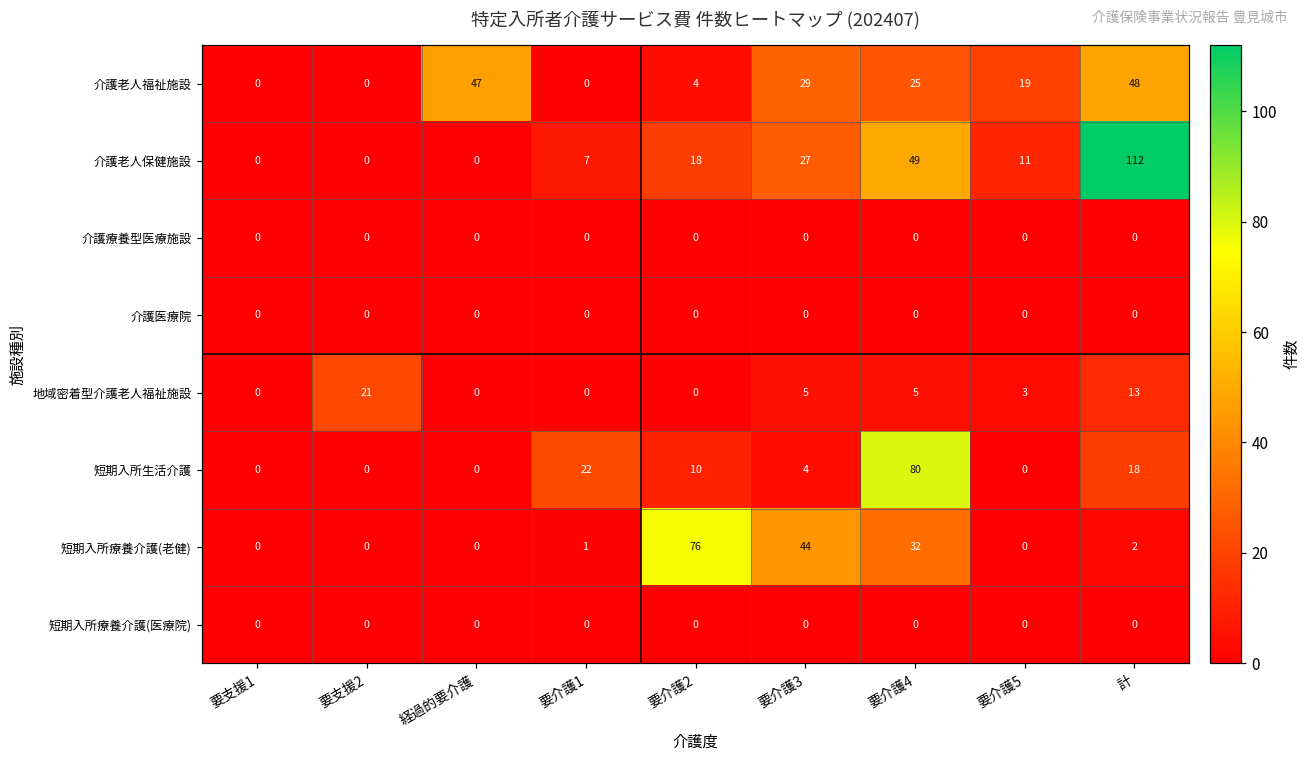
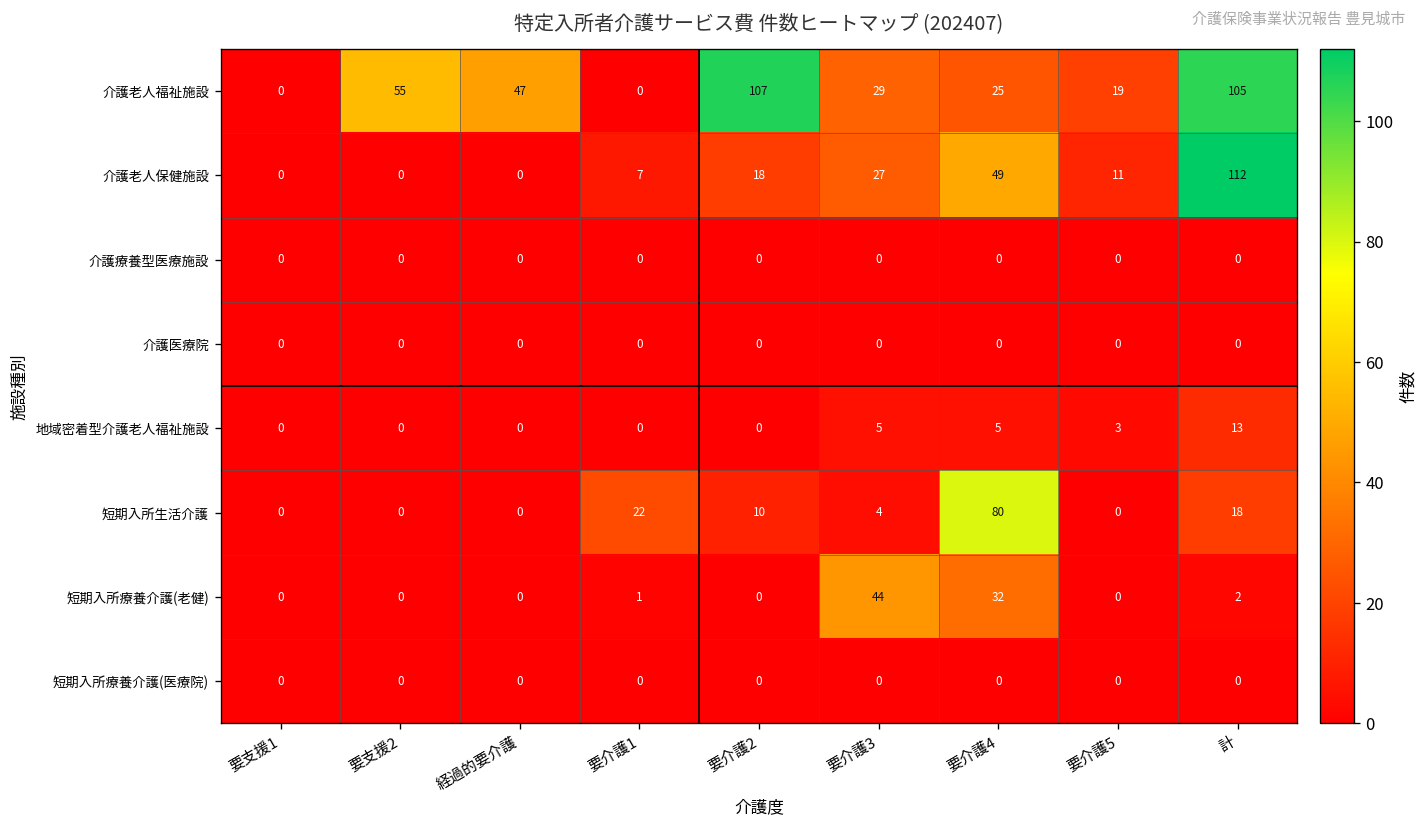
介護老人福祉施設, 要支援2: 0 -> 55
介護老人福祉施設, 要介護2: 4 -> 107
介護老人福祉施設, 計: 48 -> 105
地域密着型介護老人福祉施設, 要支援2: 21 -> 0
短期入所療養介護(老健), 要介護2: 76 -> 0
